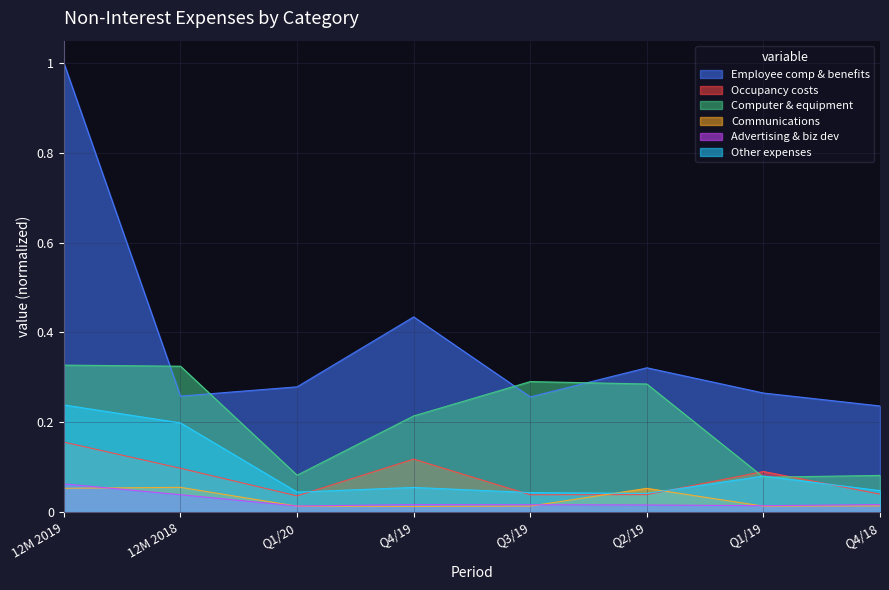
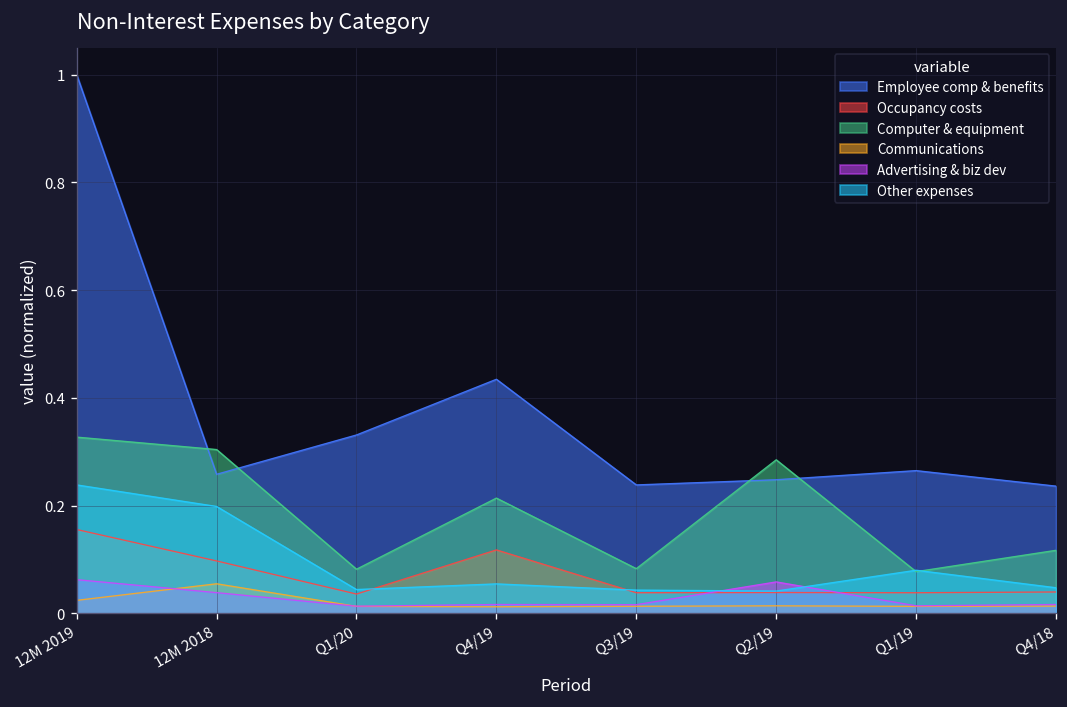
Communications, 12M 2019: 0.05 -> 0.02
Computer & equipment, 12M 2018: 0.32 -> 0.30
Employee comp & benefits, Q1/20: 0.28 -> 0.33
Employee comp & benefits, Q3/19: 0.26 -> 0.24
Computer & equipment, Q3/19: 0.29 -> 0.08
Employee comp & benefits, Q2/19: 0.32 -> 0.25
Communications, Q2/19: 0.05 -> 0.01
Advertising & biz dev, Q2/19: 0.02 -> 0.06
Occupancy costs, Q1/19: 0.09 -> 0.04
Computer & equipment, Q4/18: 0.08 -> 0.12
